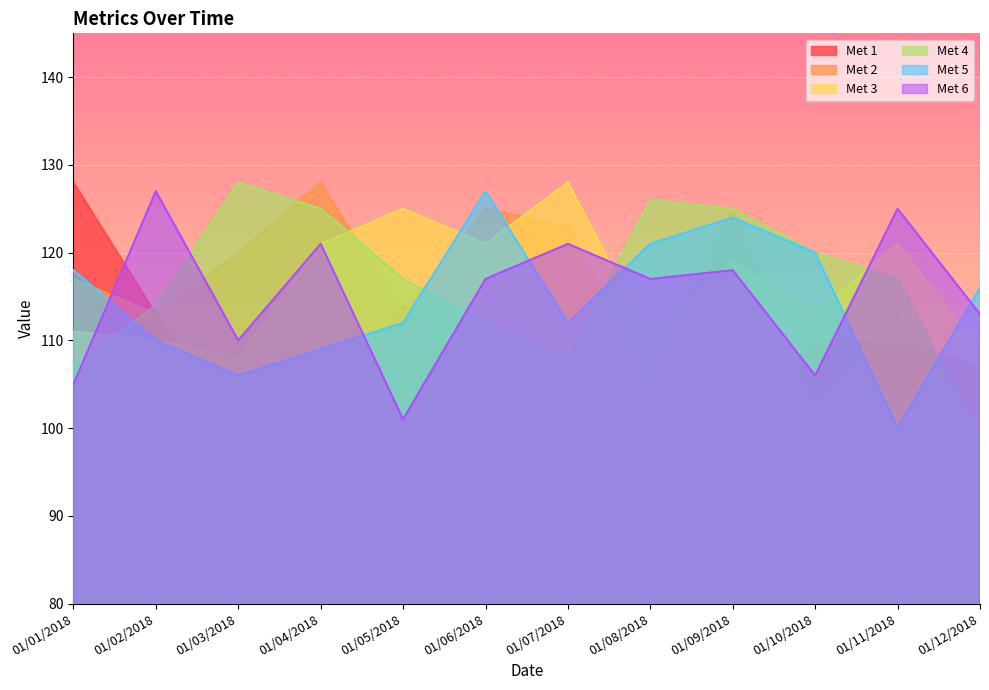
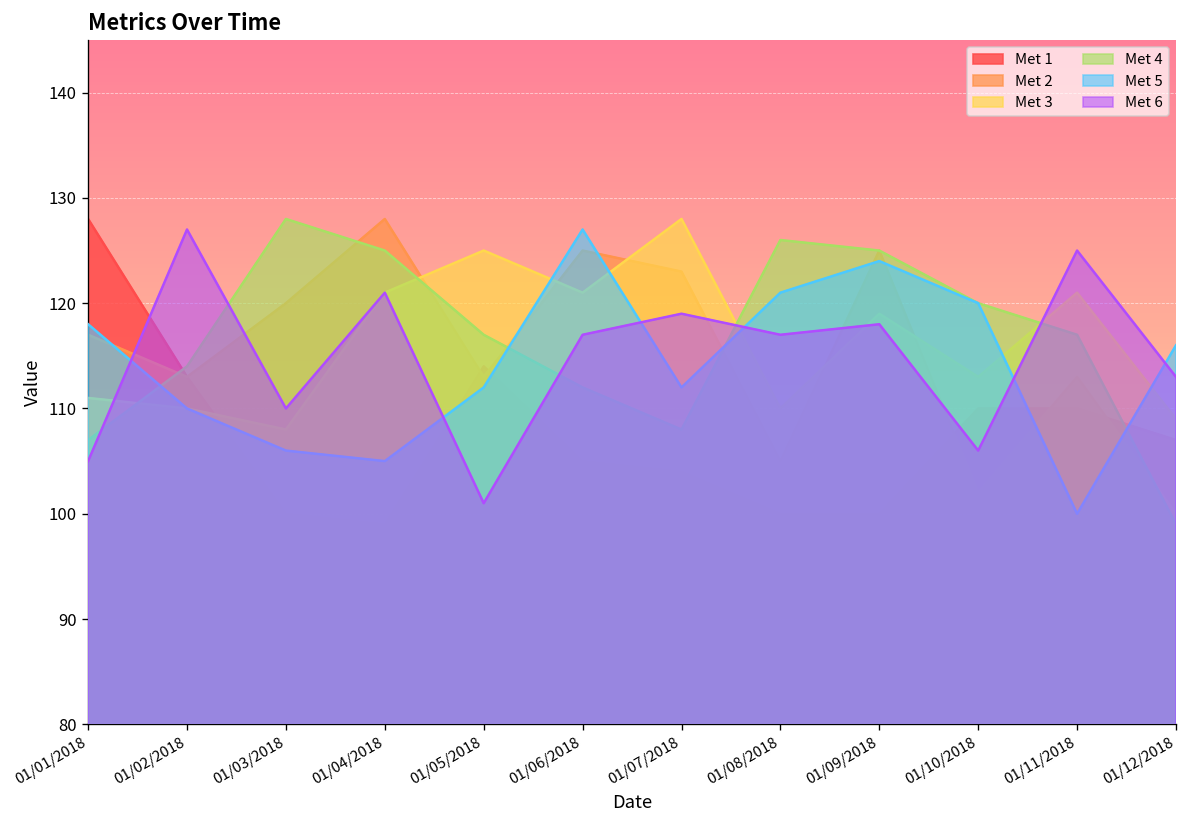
Met 5, 01/04/2018: 109 -> 105
Met 6, 01/07/2018: 121 -> 119
